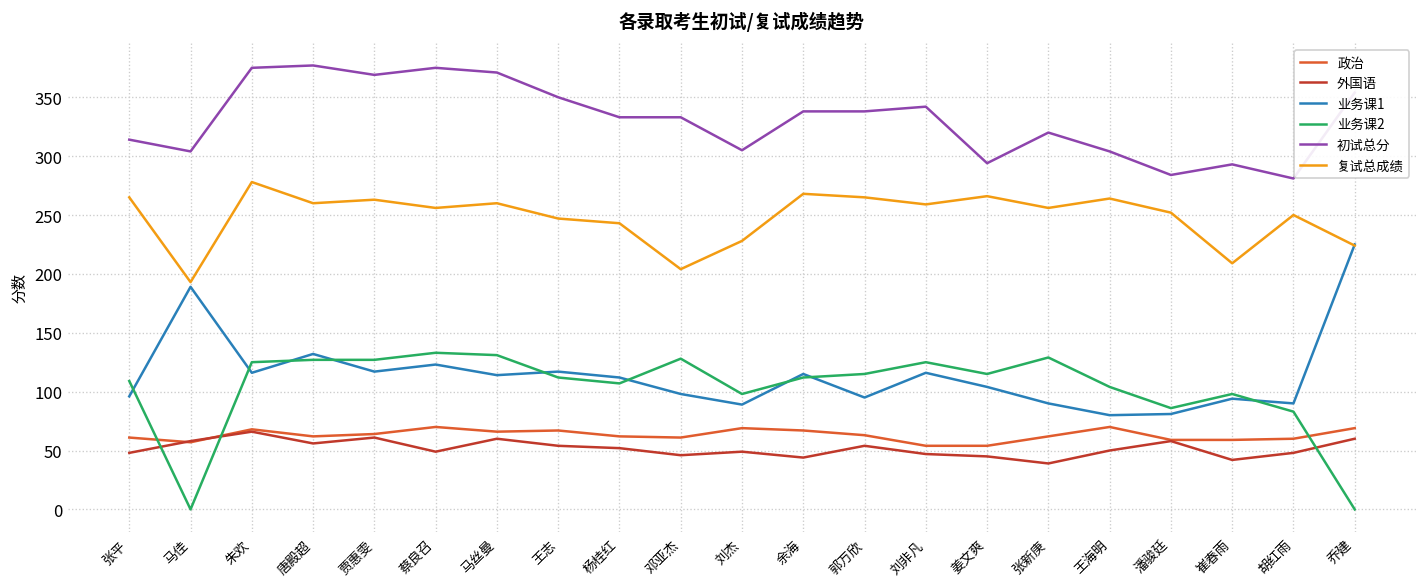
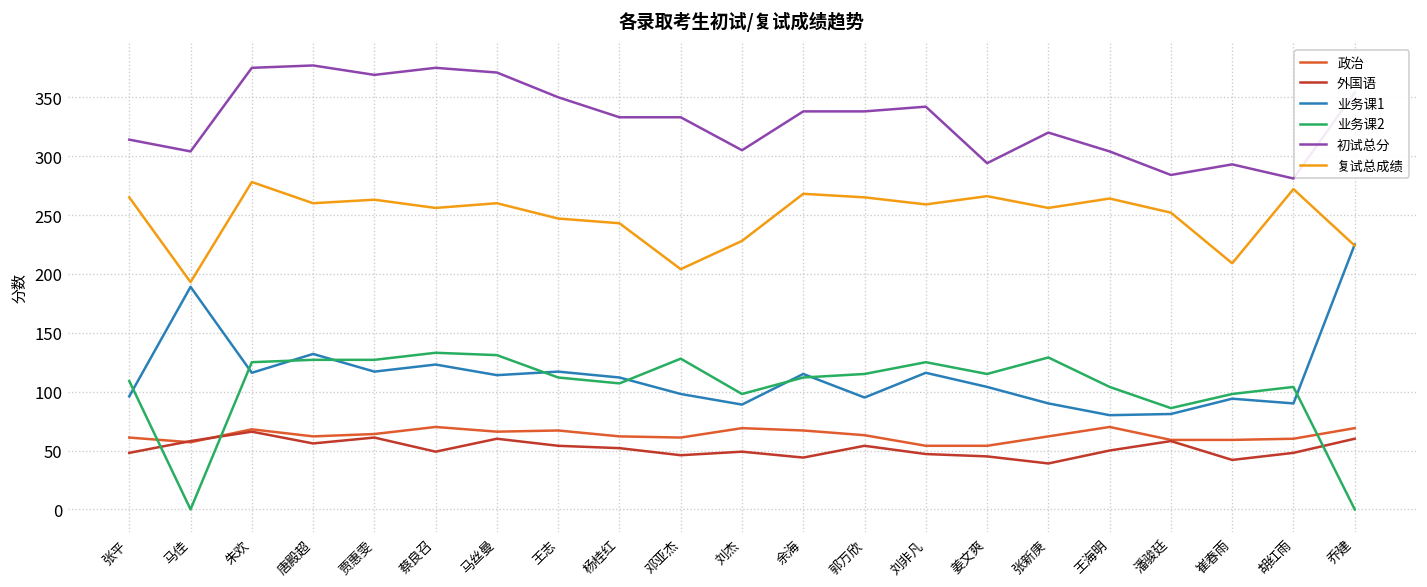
业务课2, 胡红雨: 80 -> 100
复试总成绩, 胡红雨: 250 -> 270
